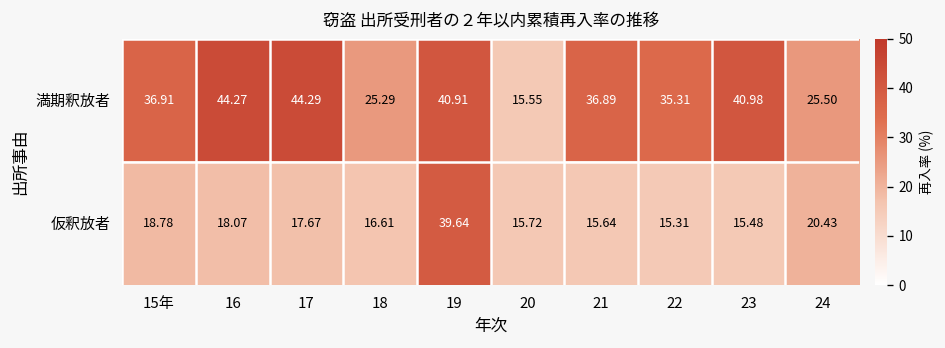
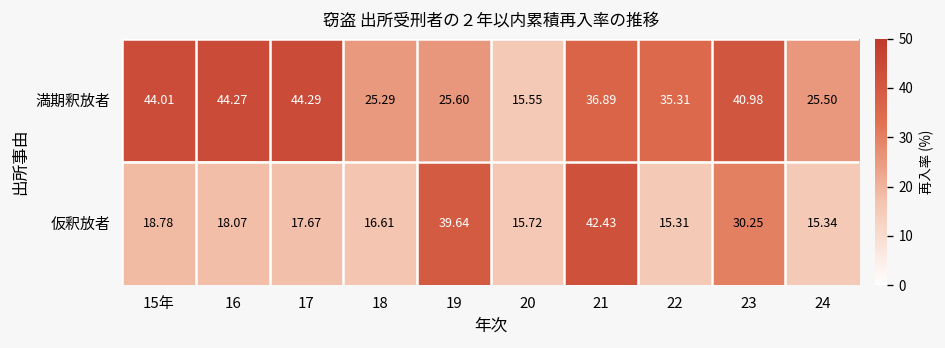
満期釈放者, 15年: 36.91 -> 44.01
満期釈放者, 19: 40.91 -> 25.60
仮釈放者, 21: 15.64 -> 42.43
仮釈放者, 23: 15.48 -> 30.25
仮釈放者, 24: 20.43 -> 15.34
